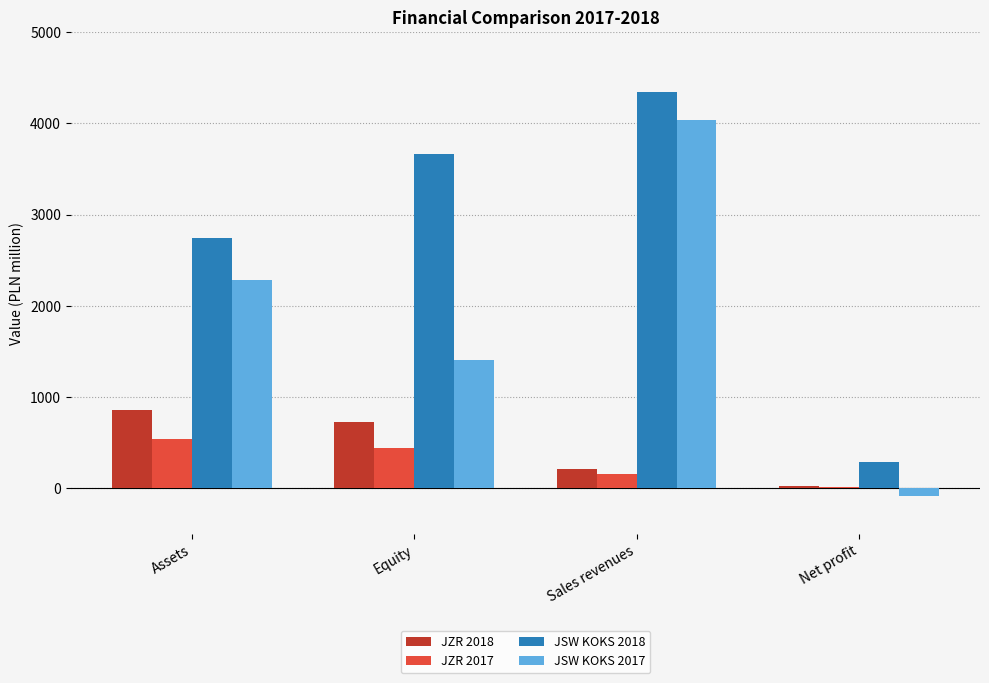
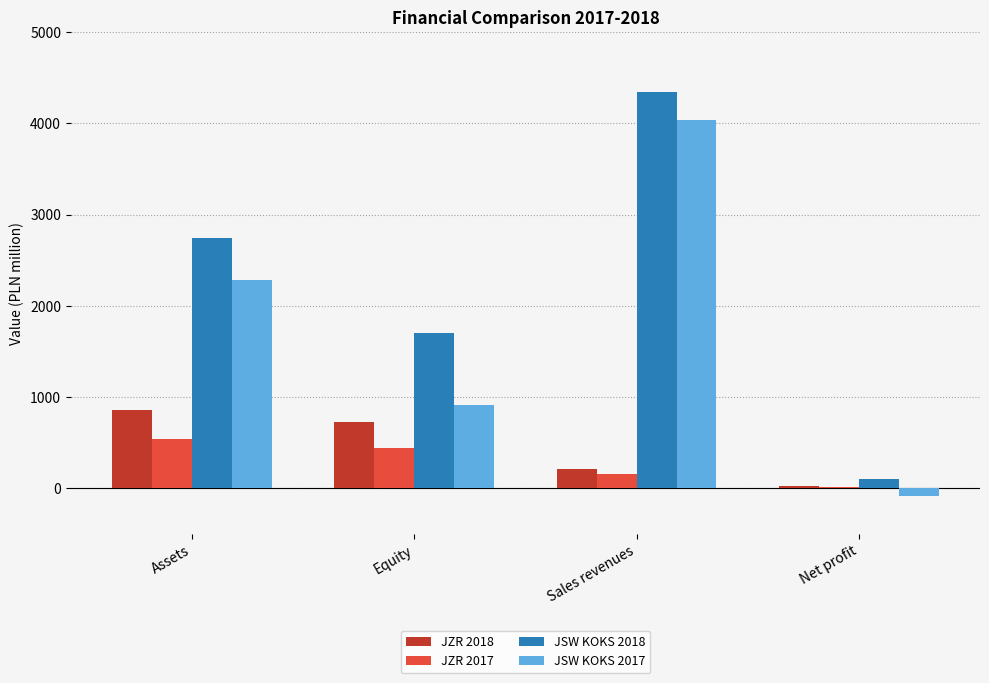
JSW KOKS 2018, Equity: 3700 -> 1700
JSW KOKS 2017, Equity: 1400 -> 900
JSW KOKS 2018, Net profit: 300 -> 100
